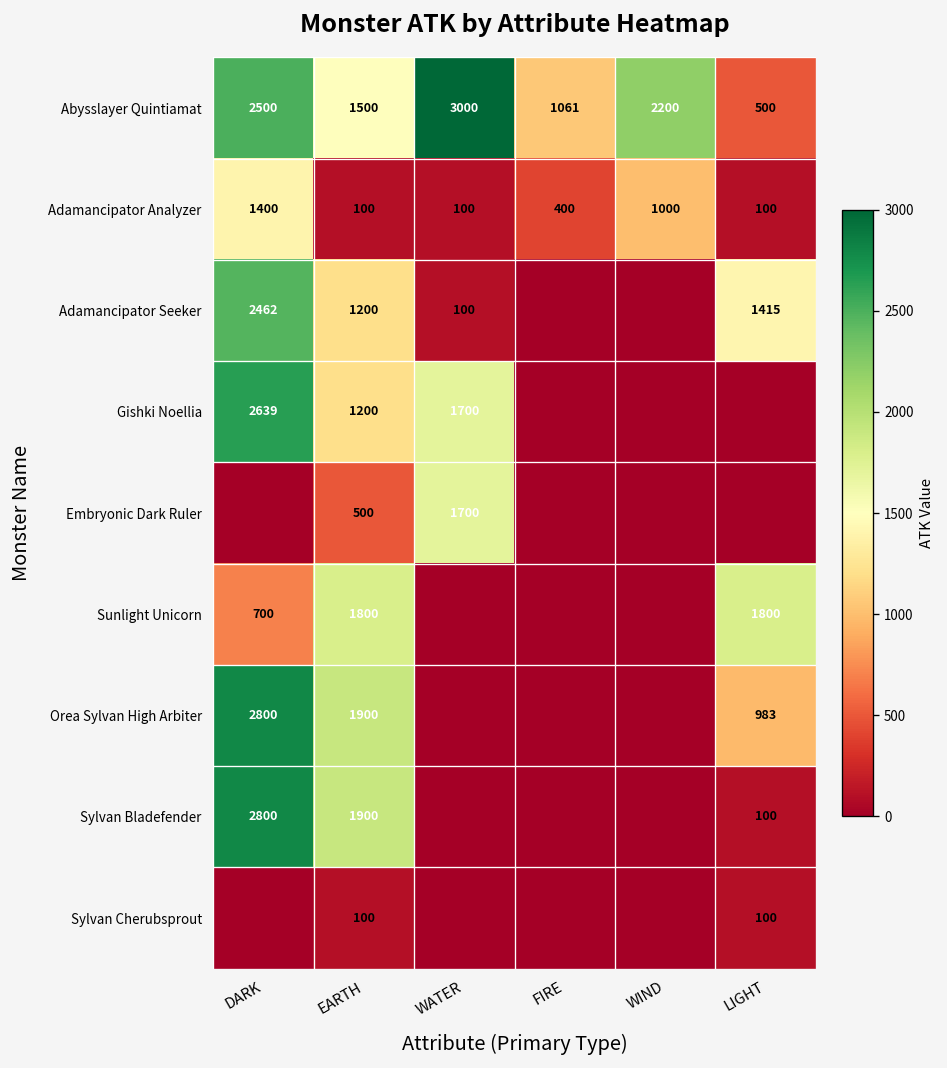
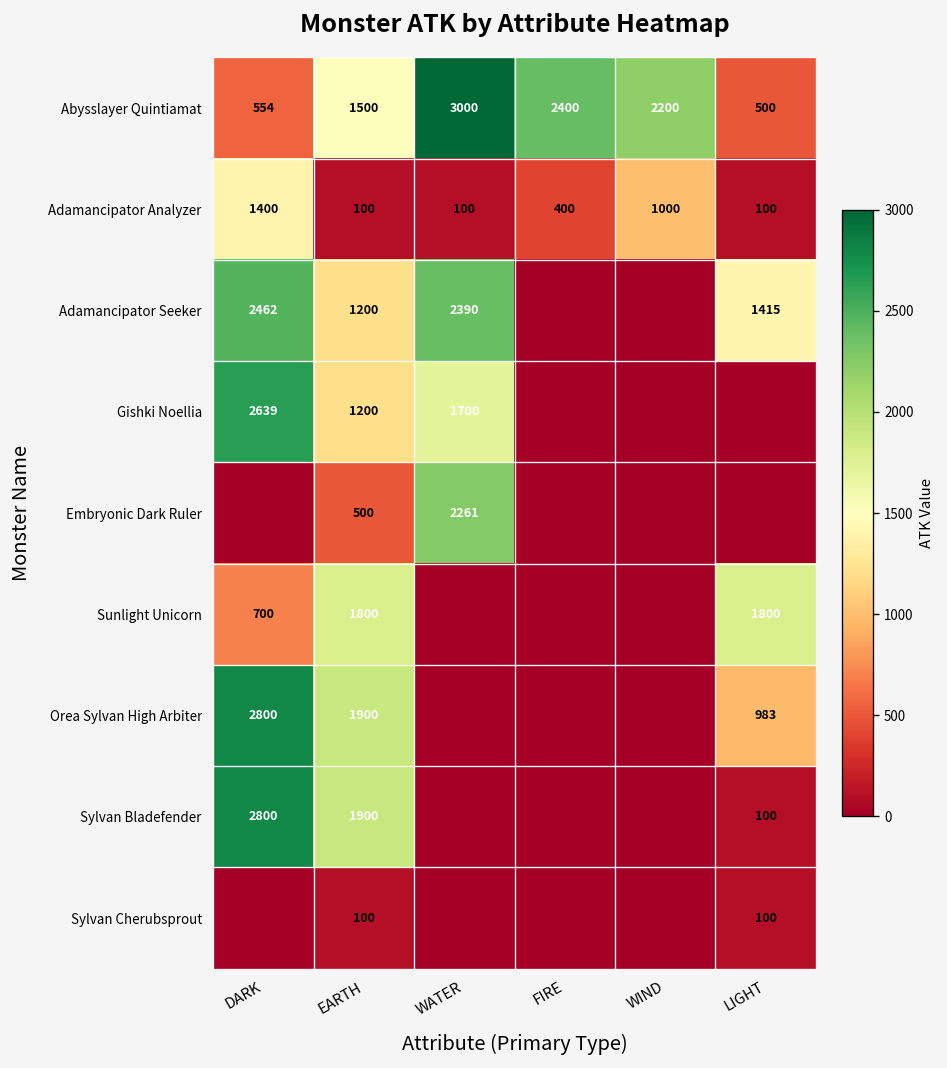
Abysslayer Quintiamat, DARK: 2500 -> 554
Abysslayer Quintiamat, FIRE: 1061 -> 2400
Adamancipator Seeker, WATER: 100 -> 2390
Embryonic Dark Ruler, WATER: 1700 -> 2261
